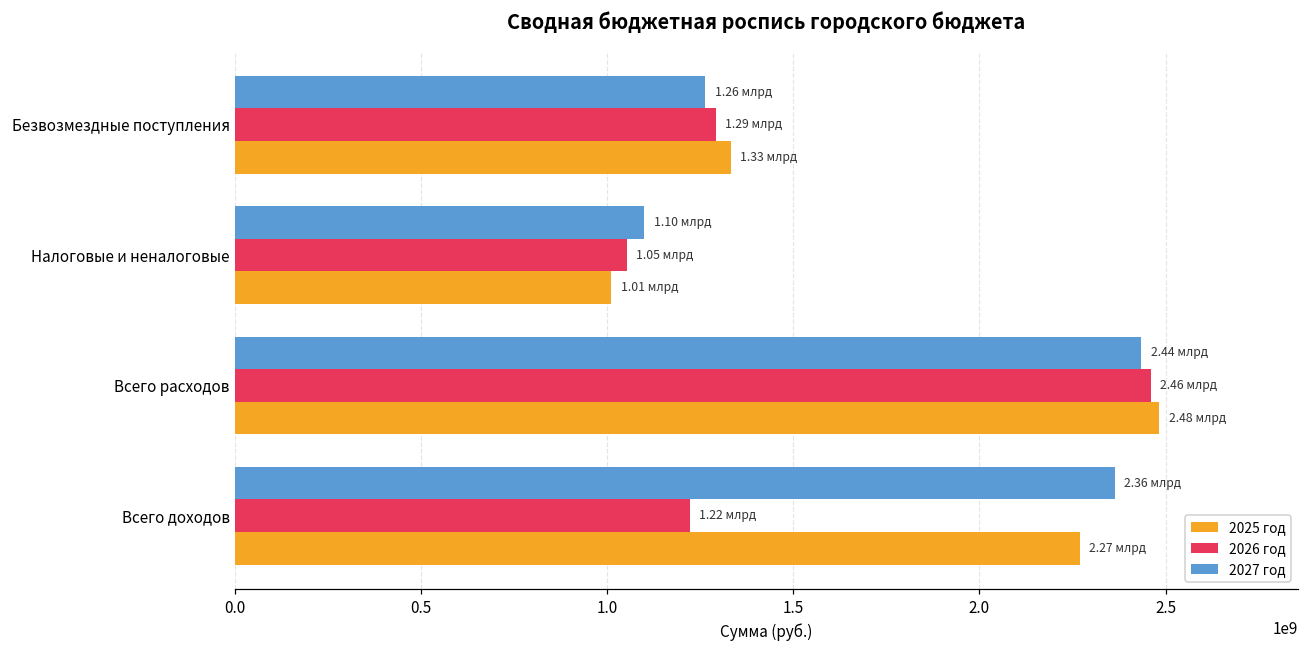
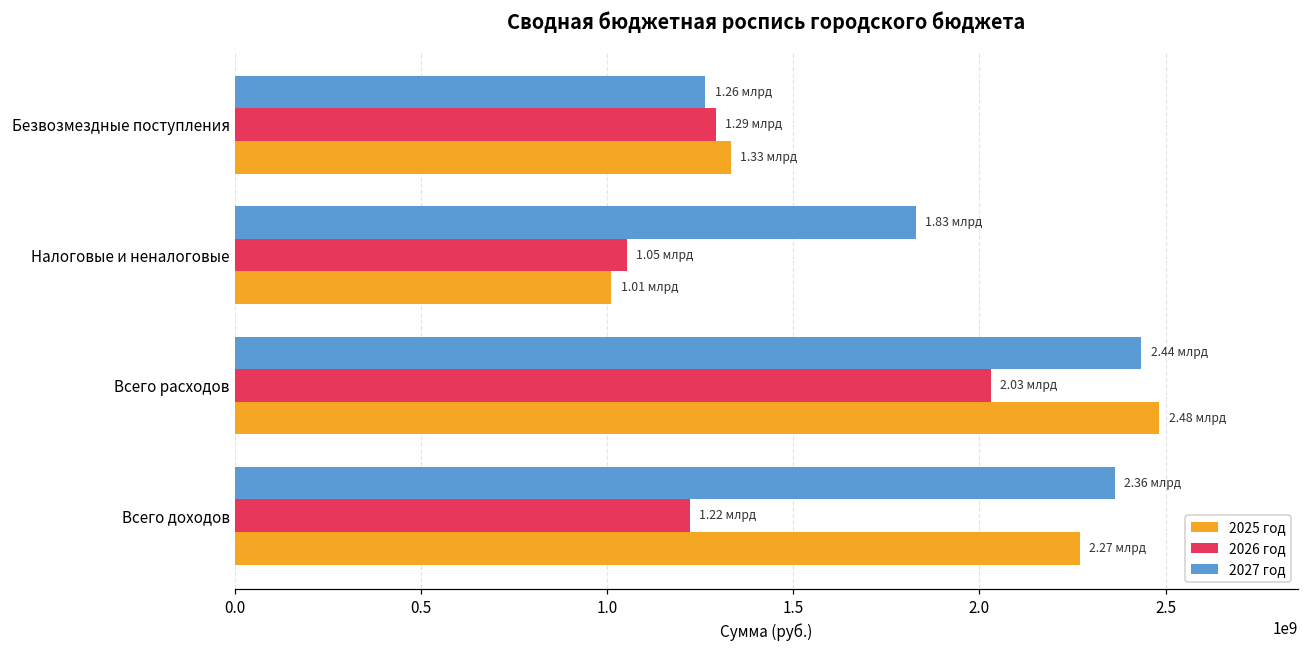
2027 год, Налоговые и неналоговые: 1.10 -> 1.83
2026 год, Всего расходов: 2.46 -> 2.03
